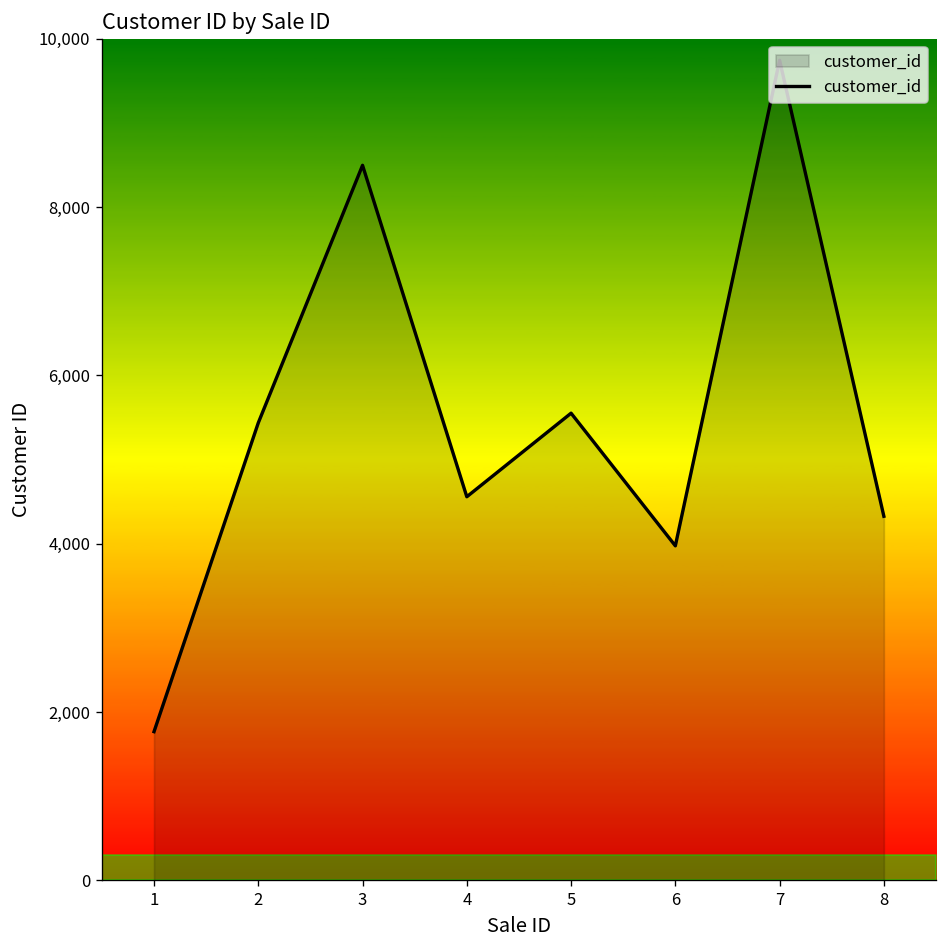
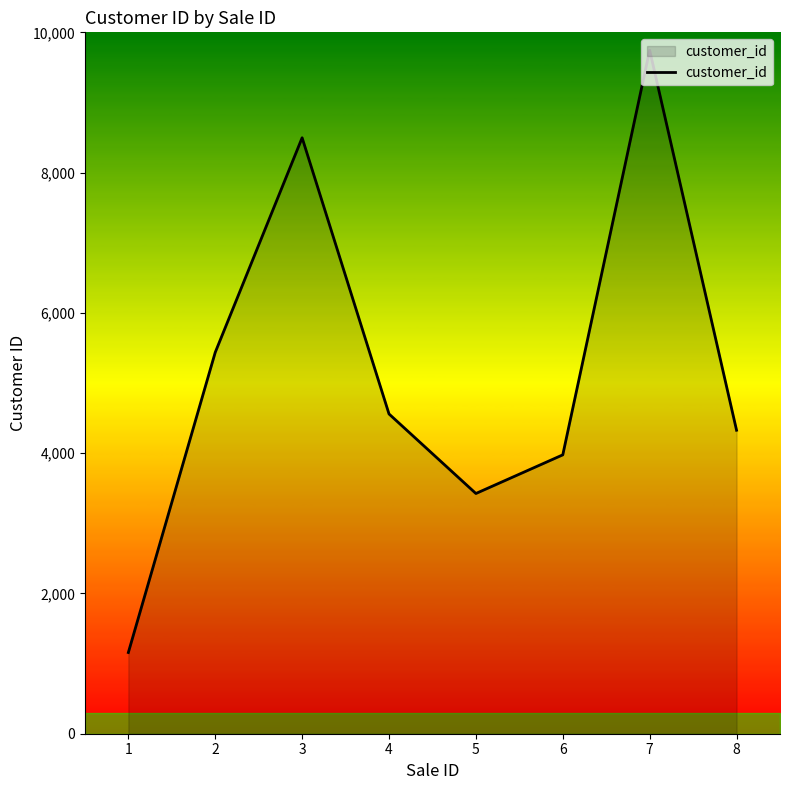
customer_id, 1: 1,800 -> 1,200
customer_id, 5: 5,600 -> 3,400
